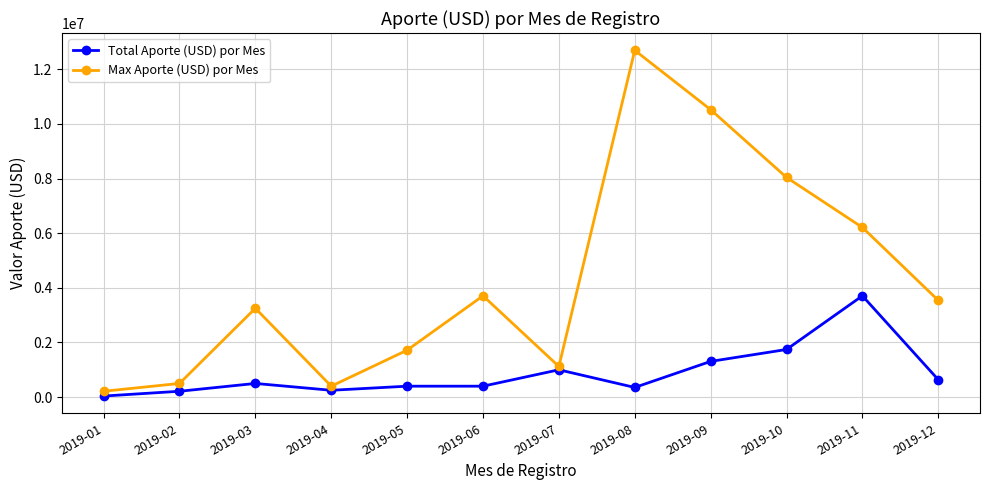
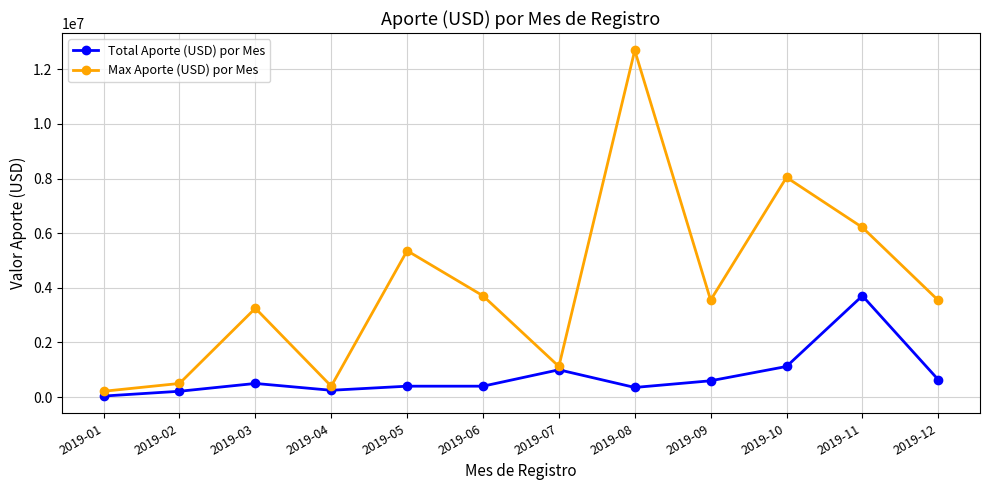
Max Aporte (USD) por Mes, 2019-05: 1700000 -> 5400000
Total Aporte (USD) por Mes, 2019-09: 1300000 -> 600000
Max Aporte (USD) por Mes, 2019-09: 10500000 -> 3600000
Total Aporte (USD) por Mes, 2019-10: 1700000 -> 1100000
